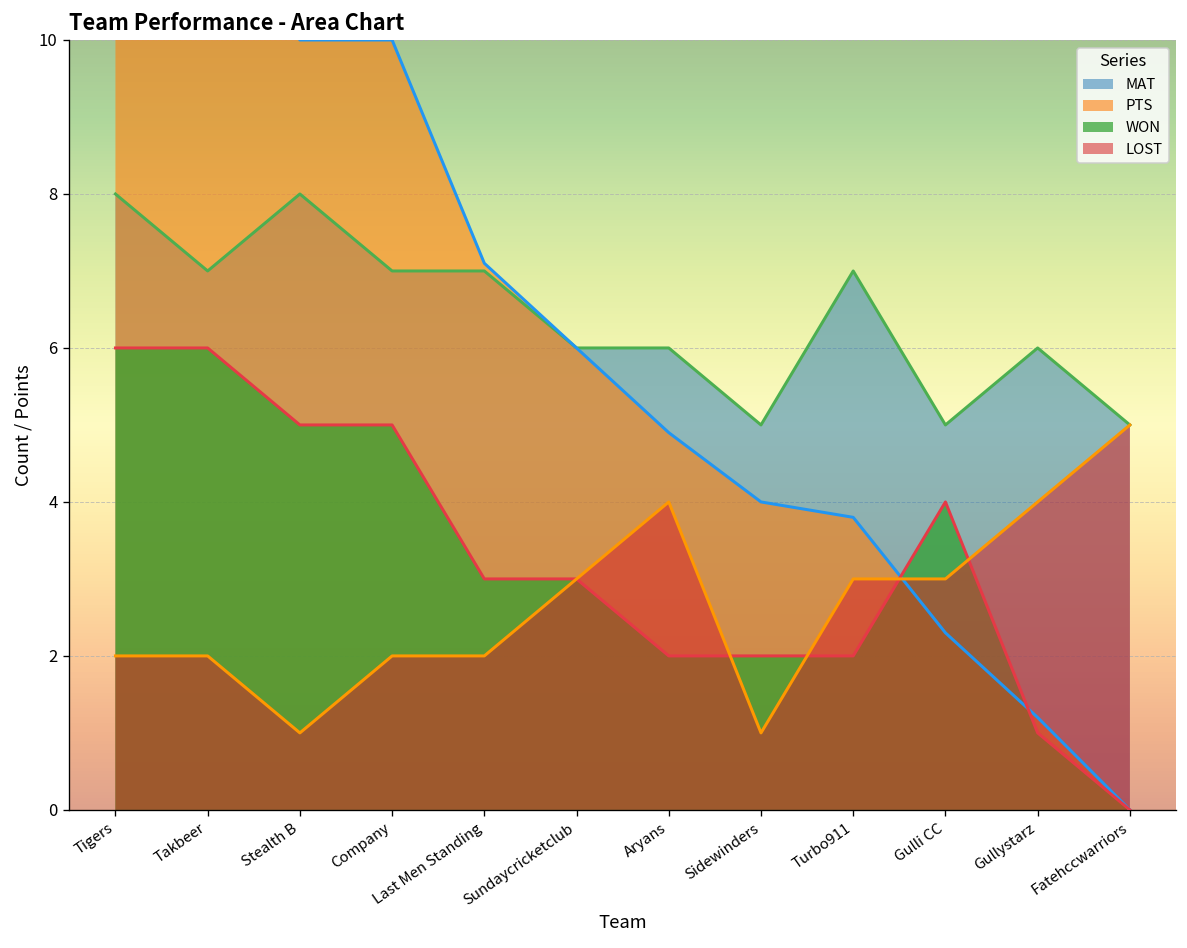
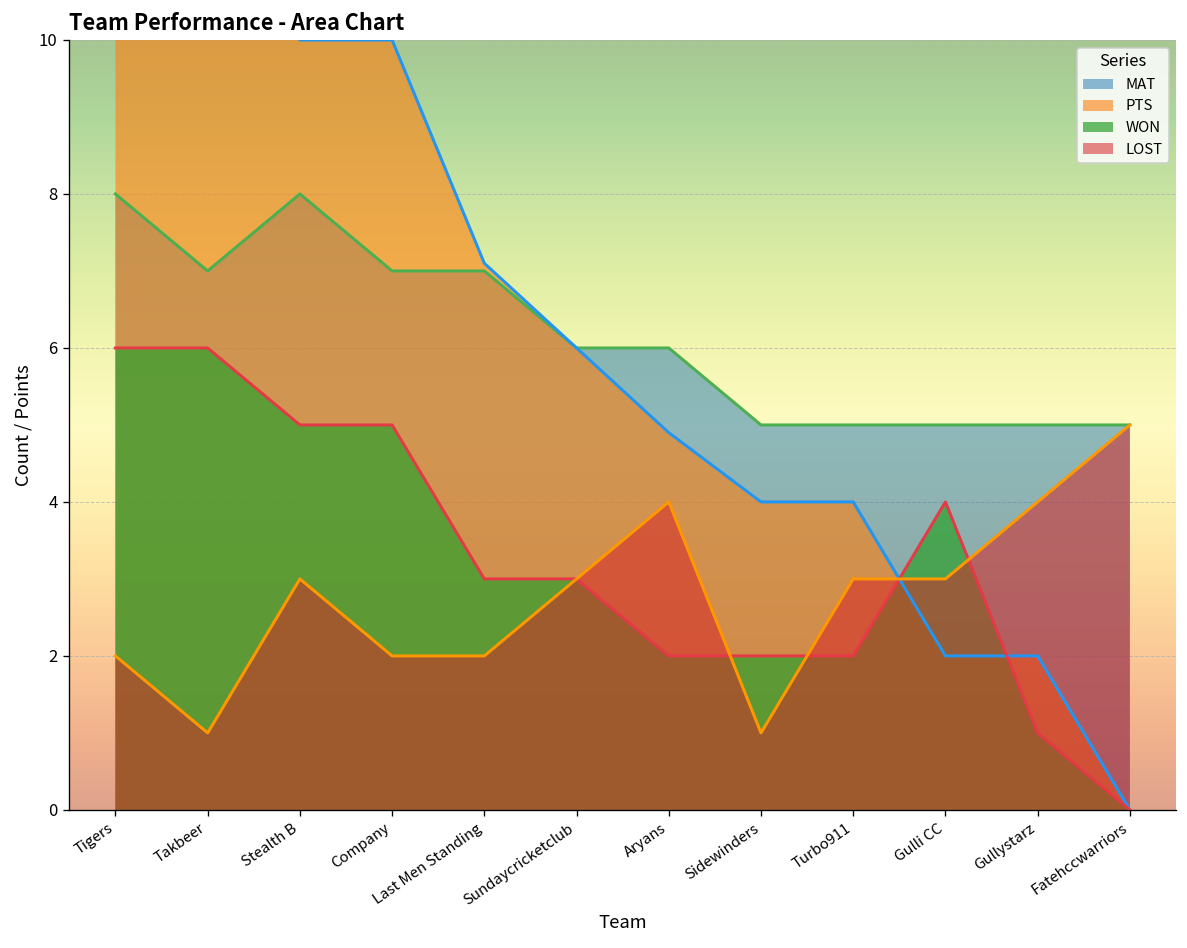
LOST, Takbeer: 2 -> 1
LOST, Stealth B: 1 -> 3
MAT, Turbo911: 7 -> 5
PTS, Turbo911: 3.8 -> 4.0
PTS, Gulli CC: 2.3 -> 2.0
MAT, Gullystarz: 6 -> 5
PTS, Gullystarz: 1.2 -> 2.0
